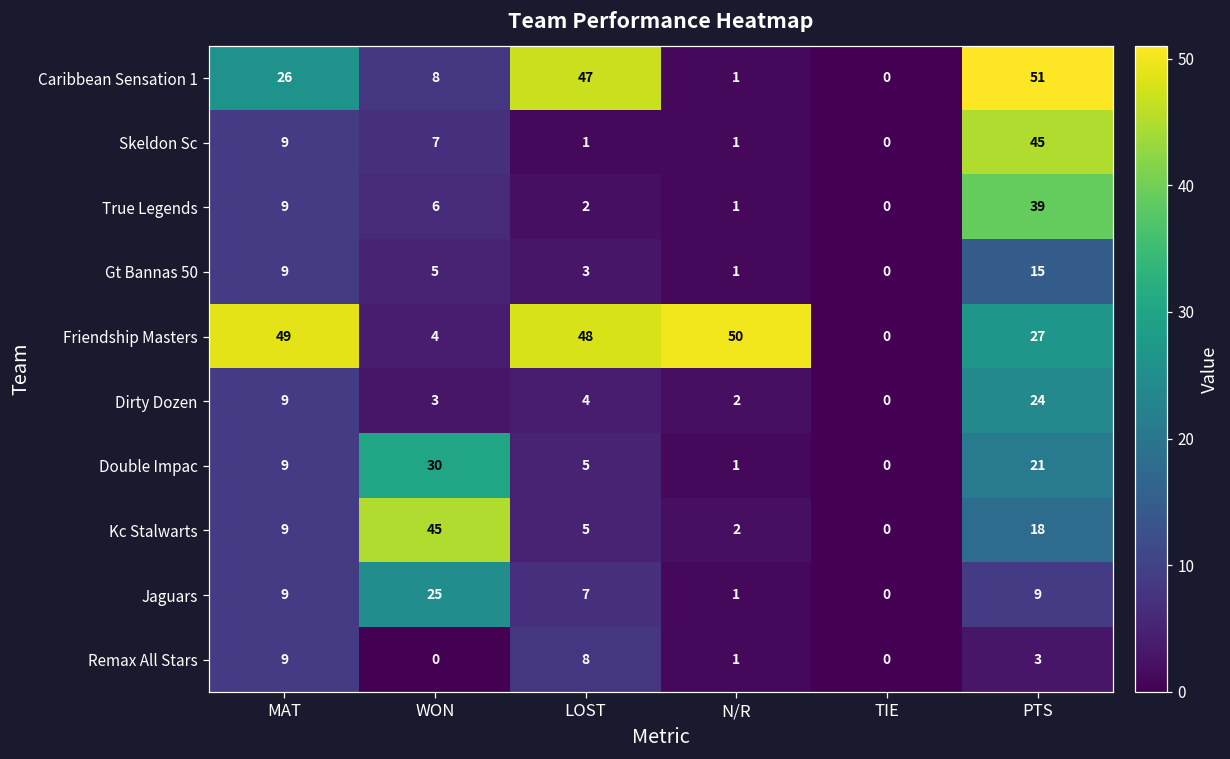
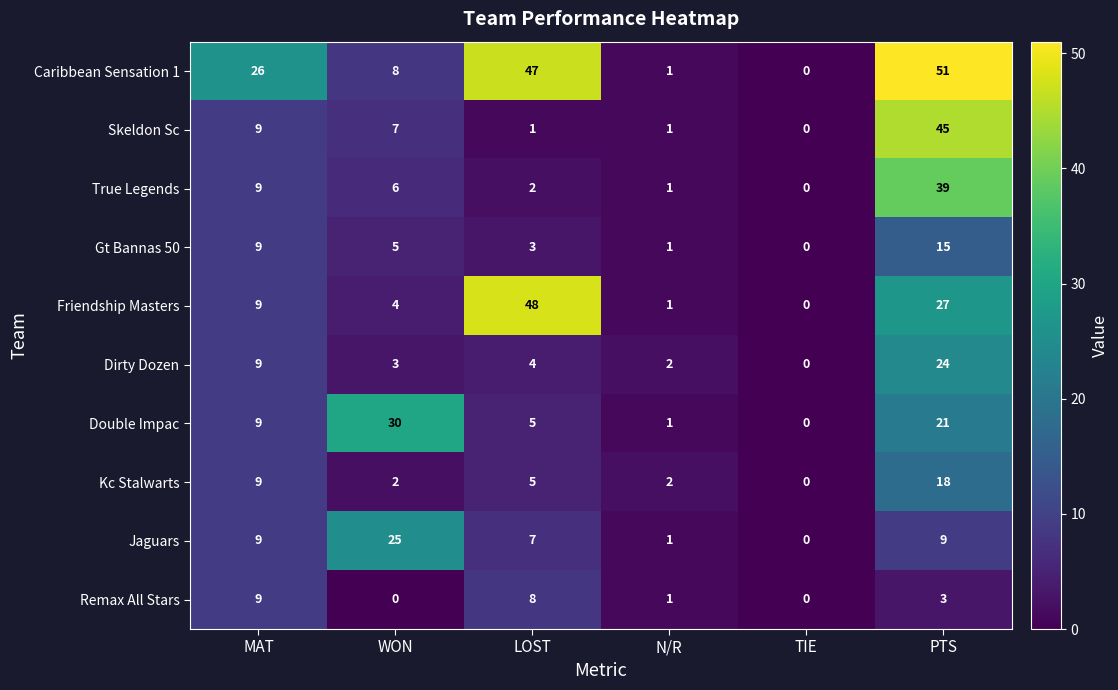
Friendship Masters, MAT: 49 -> 9
Friendship Masters, N/R: 50 -> 1
Kc Stalwarts, WON: 45 -> 2
